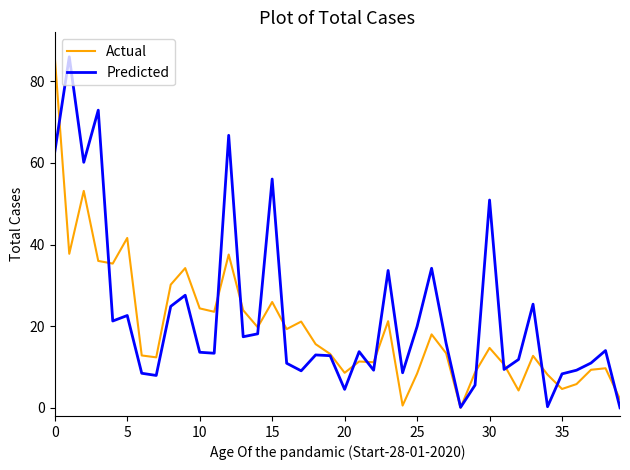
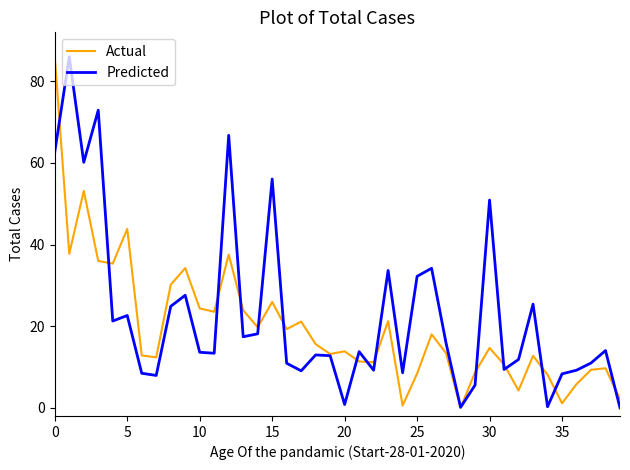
Actual, 5: 42 -> 44
Actual, 20: 9 -> 14
Predicted, 20: 5 -> 1
Predicted, 25: 20 -> 32
Actual, 35: 5 -> 1
